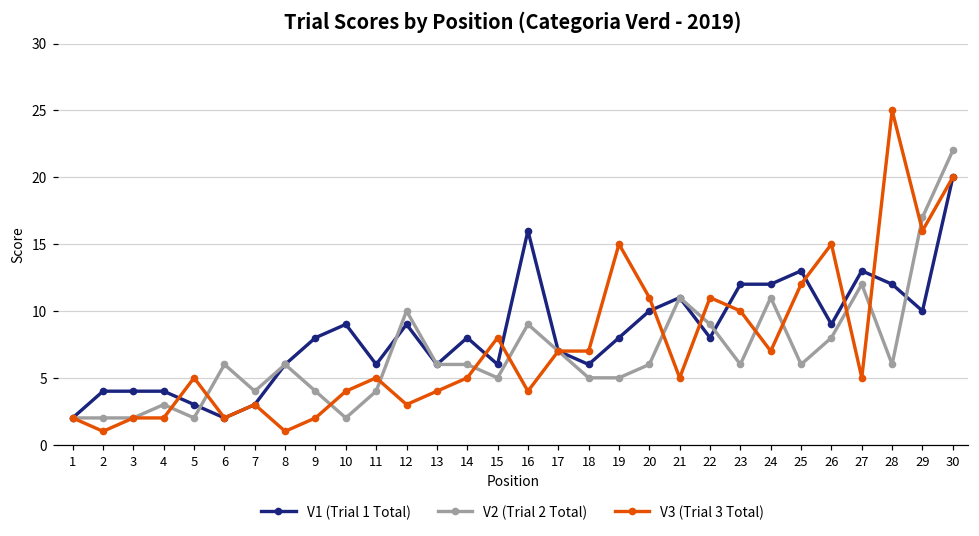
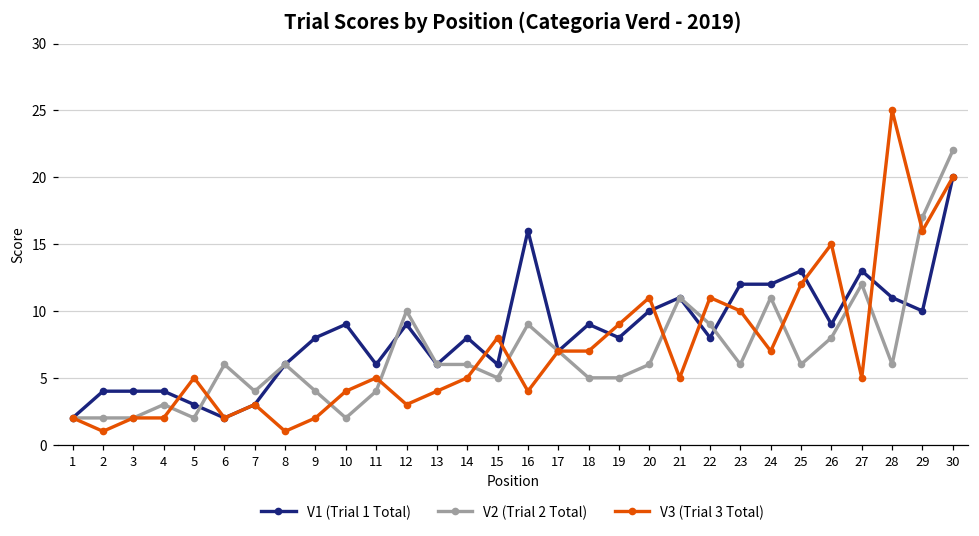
V1 (Trial 1 Total), 18: 6 -> 9
V3 (Trial 3 Total), 19: 15 -> 9
V1 (Trial 1 Total), 28: 12 -> 11
